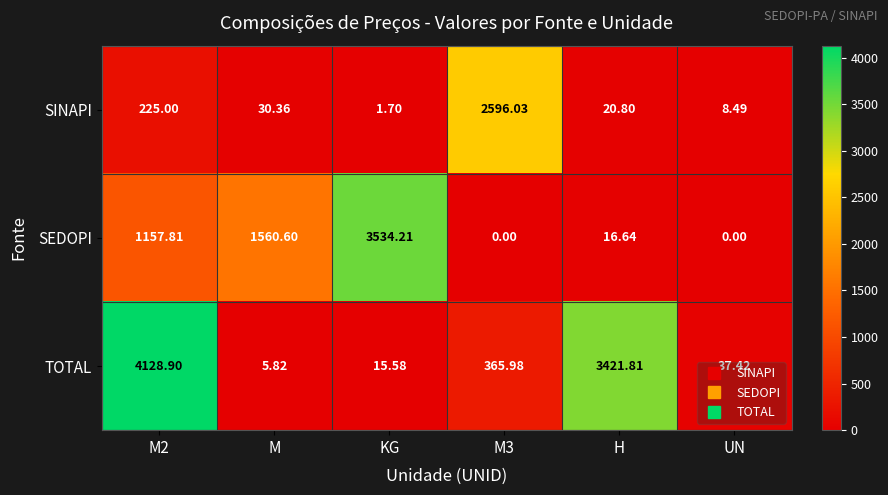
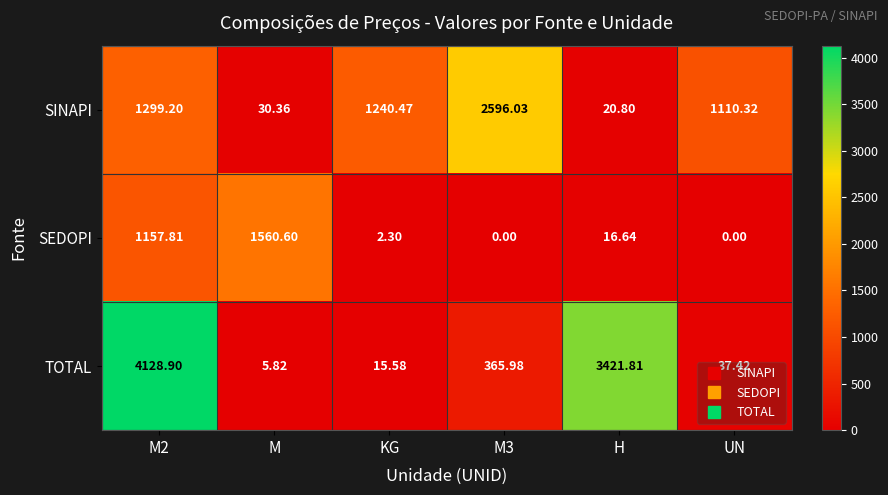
SINAPI, M2: 225.00 -> 1299.20
SINAPI, KG: 1.70 -> 1240.47
SINAPI, UN: 8.49 -> 1110.32
SEDOPI, KG: 3534.21 -> 2.30
